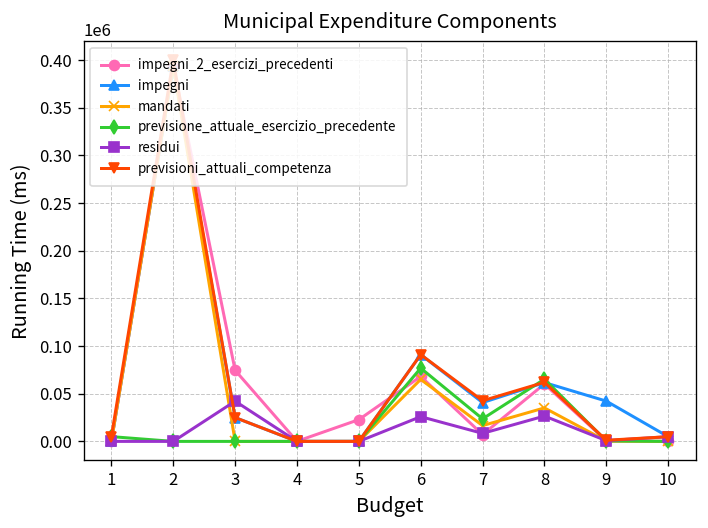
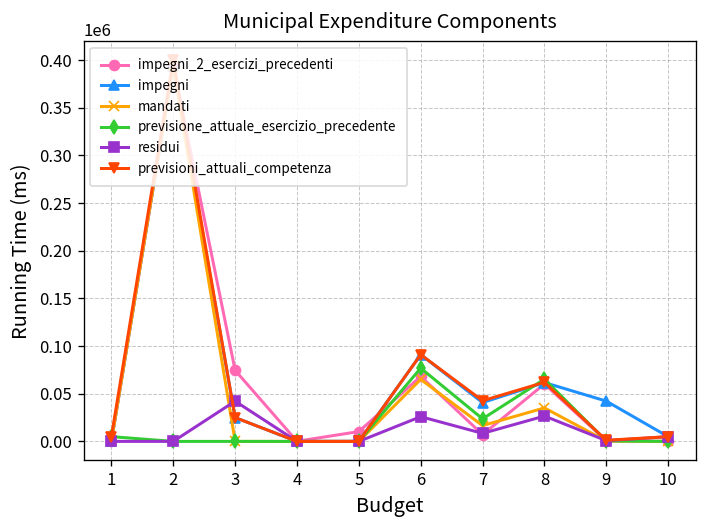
impegni_2_esercizi_precedenti, 5: 20000 -> 10000
